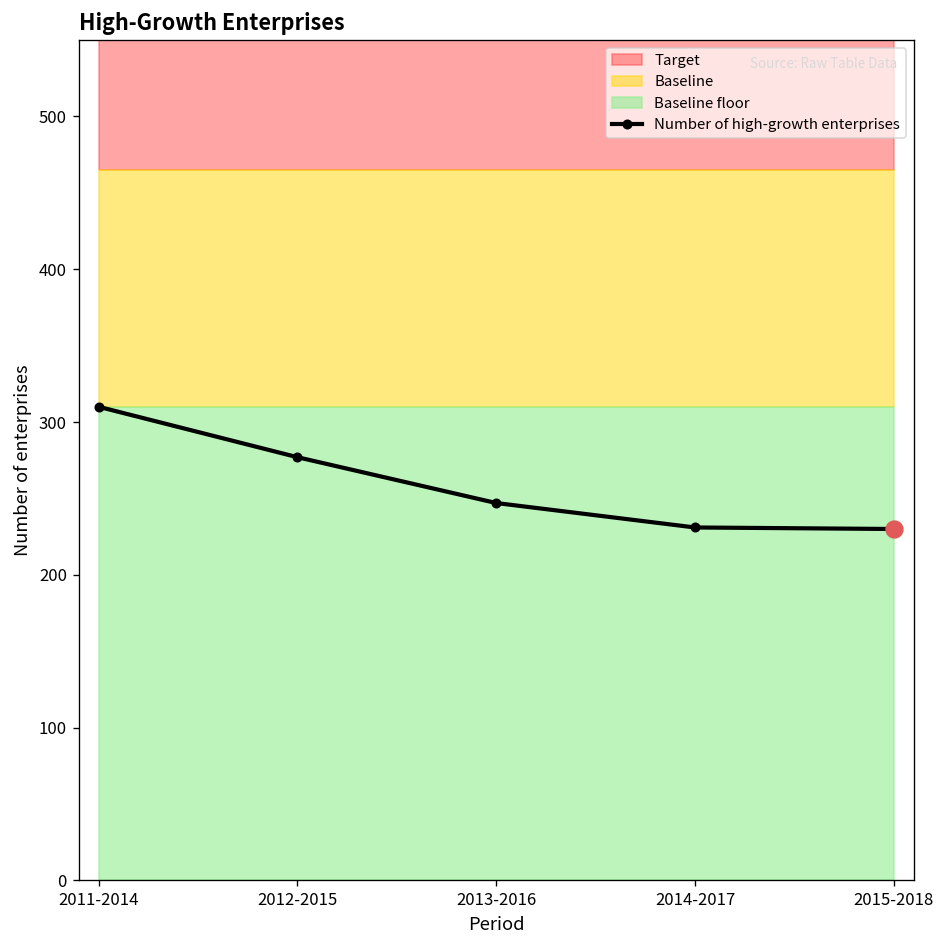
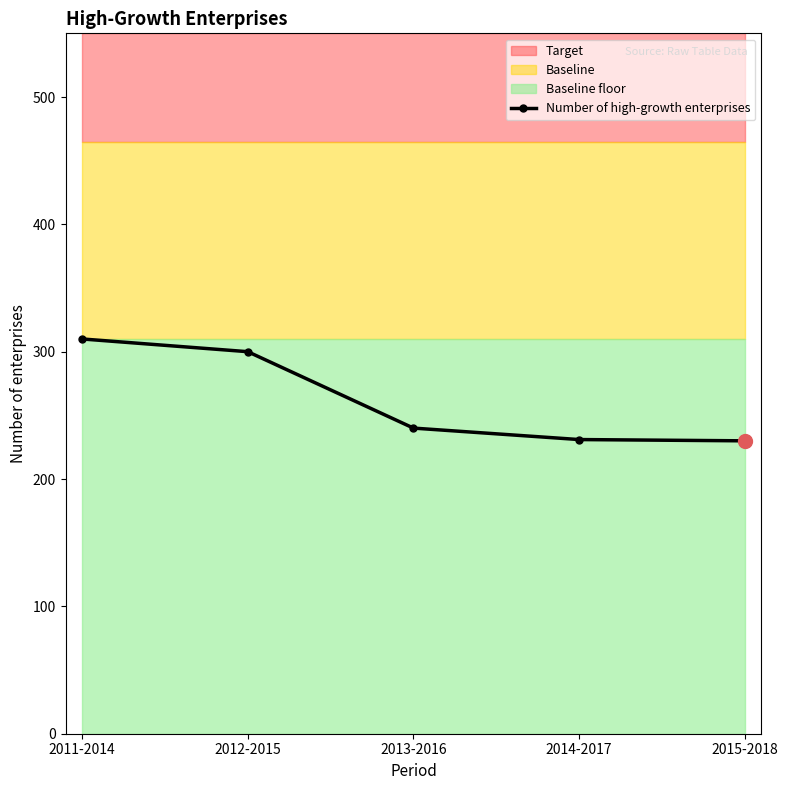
Number of high-growth enterprises, 2012-2015: 277 -> 300
Number of high-growth enterprises, 2013-2016: 247 -> 240
